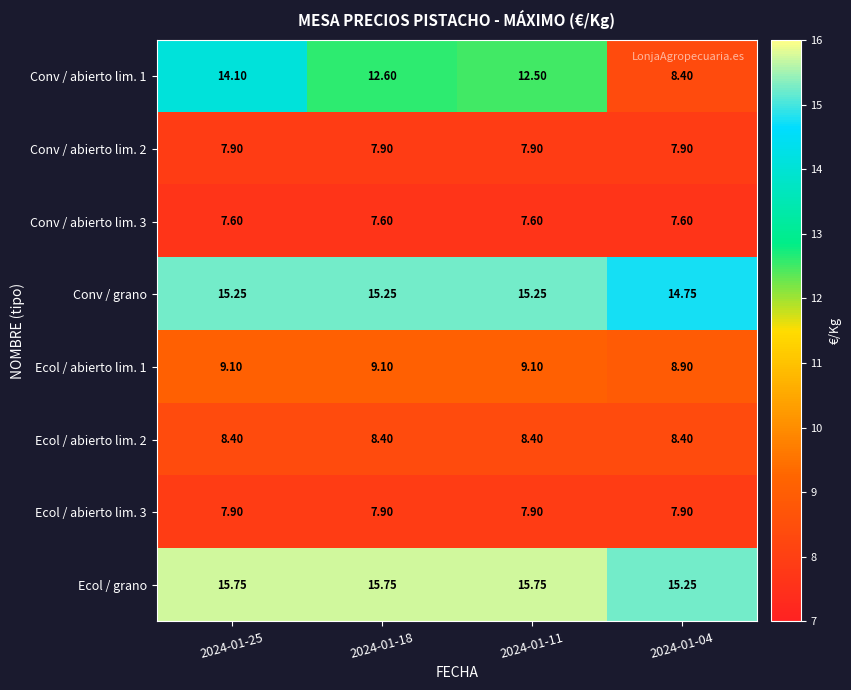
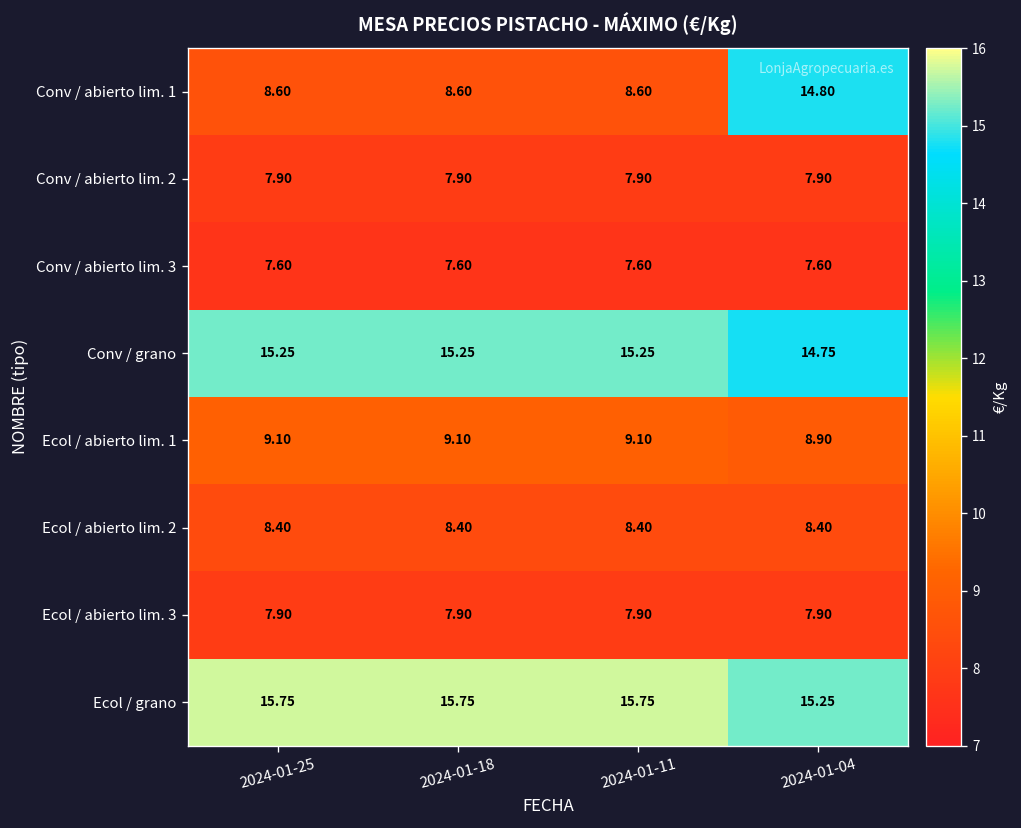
Conv / abierto lim. 1, 2024-01-25: 14.10 -> 8.60
Conv / abierto lim. 1, 2024-01-18: 12.60 -> 8.60
Conv / abierto lim. 1, 2024-01-11: 12.50 -> 8.60
Conv / abierto lim. 1, 2024-01-04: 8.40 -> 14.80
